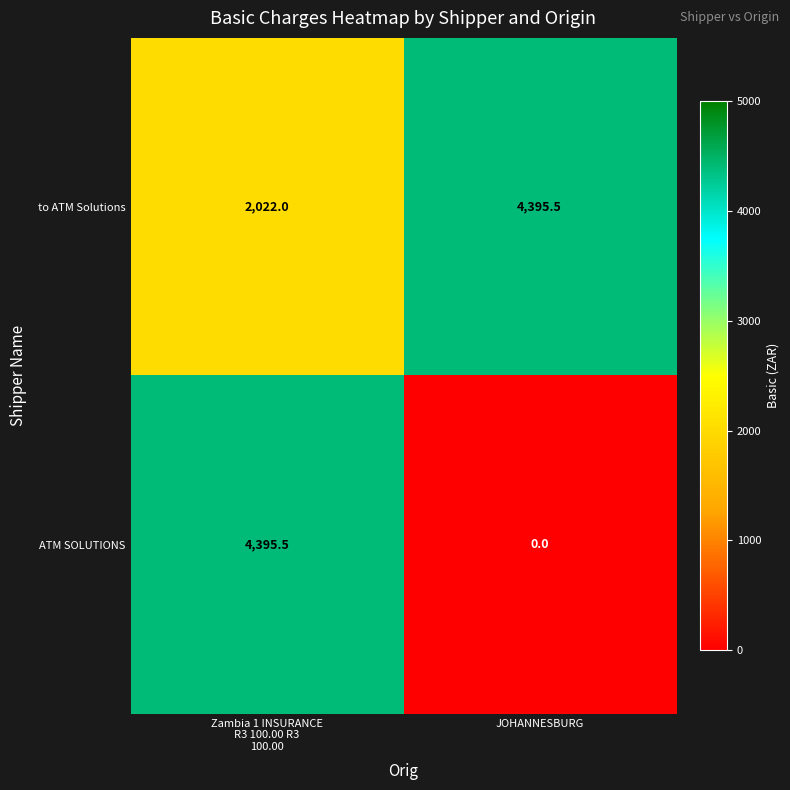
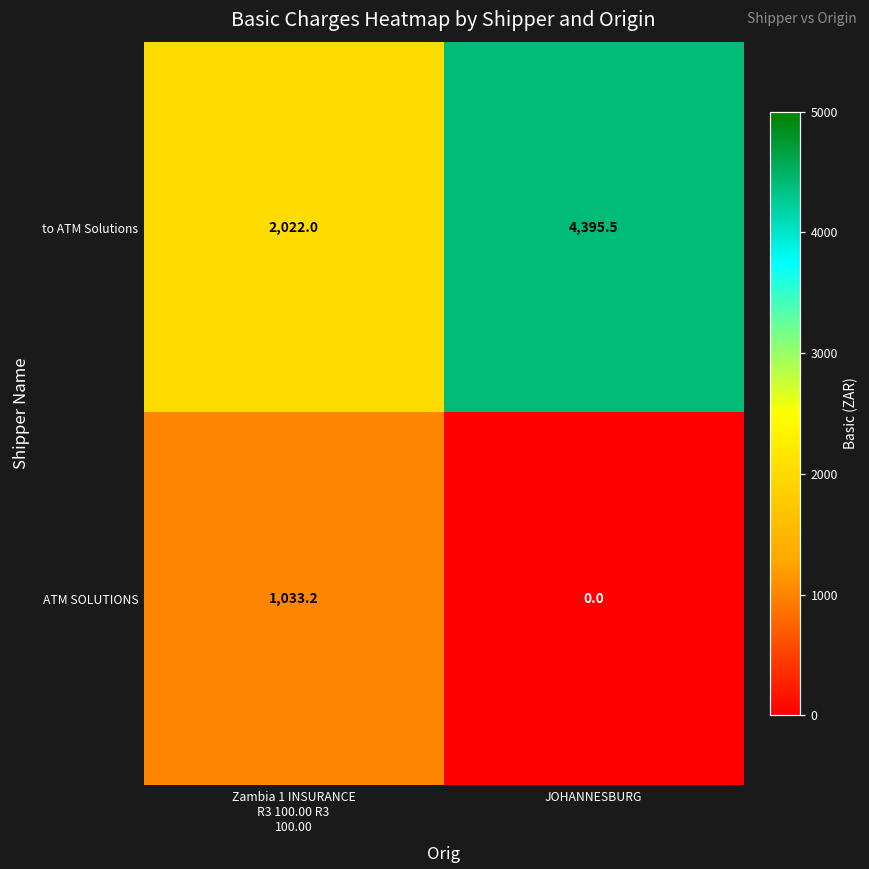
ATM SOLUTIONS, Zambia 1 INSURANCE R3 100.00 R3 100.00: 4,395.5 -> 1,033.2
